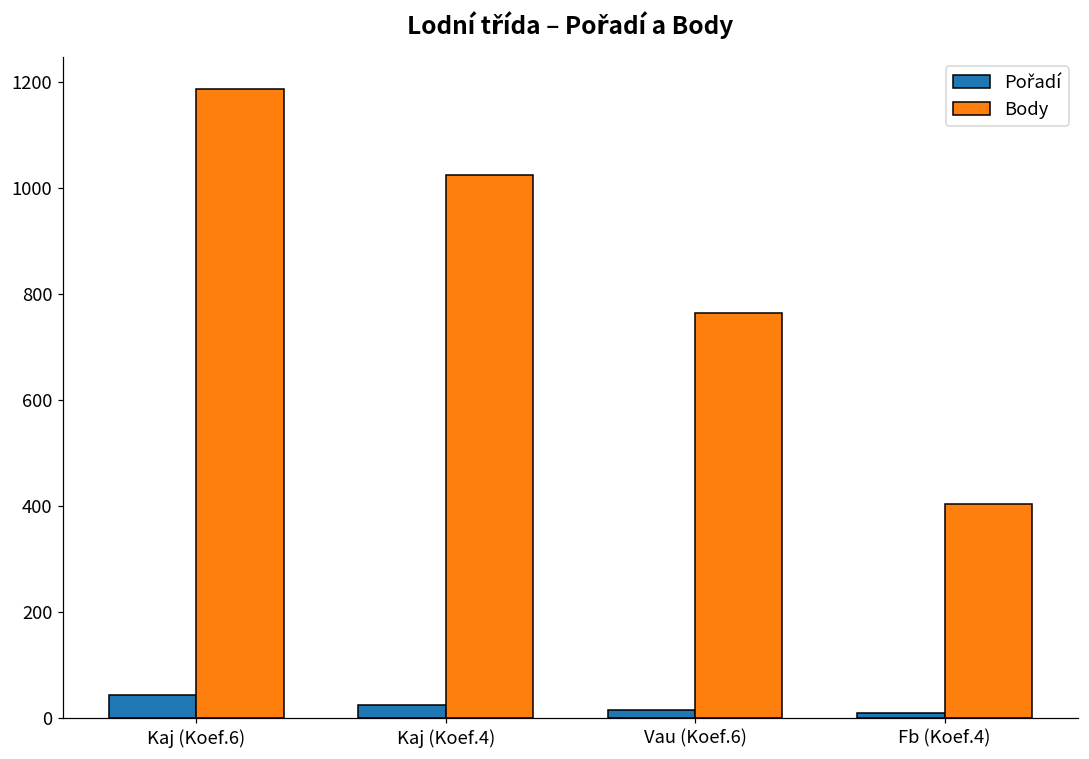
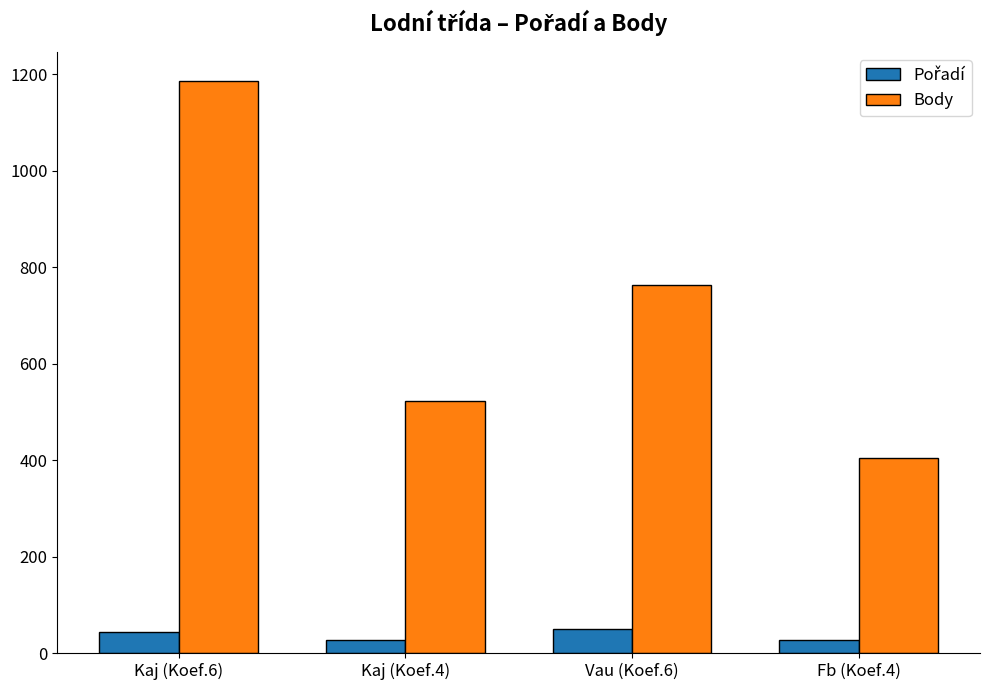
Body, Kaj (Koef.4): 1020 -> 520
Pořadí, Vau (Koef.6): 20 -> 50
Pořadí, Fb (Koef.4): 10 -> 30
